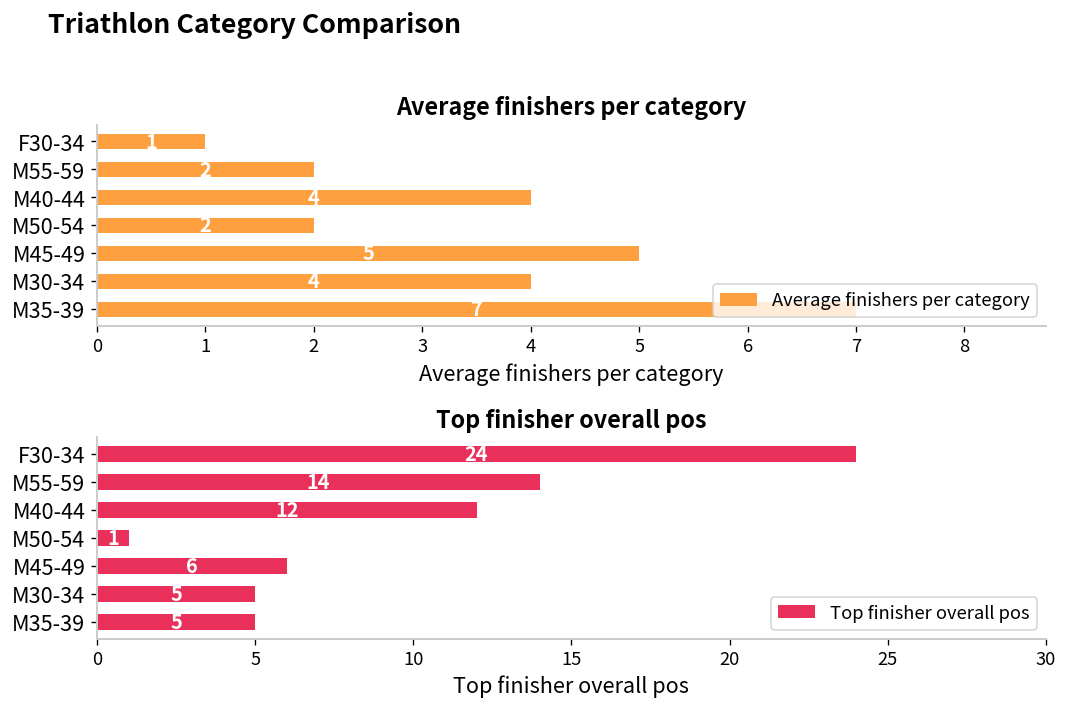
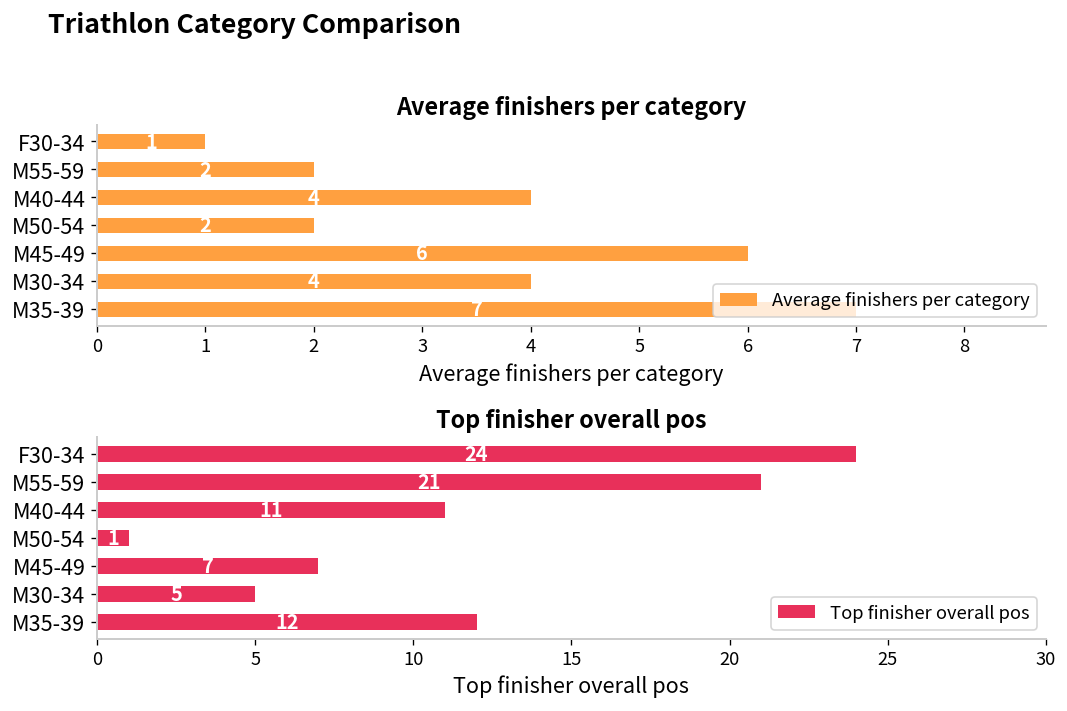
Average finishers per category, M45-49: 5 -> 6
Top finisher overall pos, M55-59: 14 -> 21
Top finisher overall pos, M40-44: 12 -> 11
Top finisher overall pos, M45-49: 6 -> 7
Top finisher overall pos, M35-39: 5 -> 12
